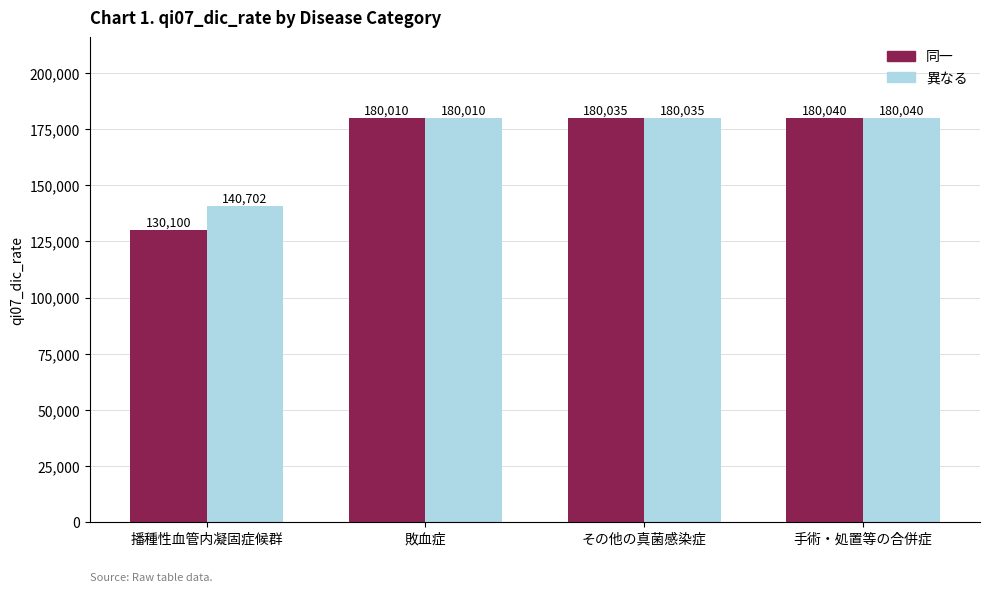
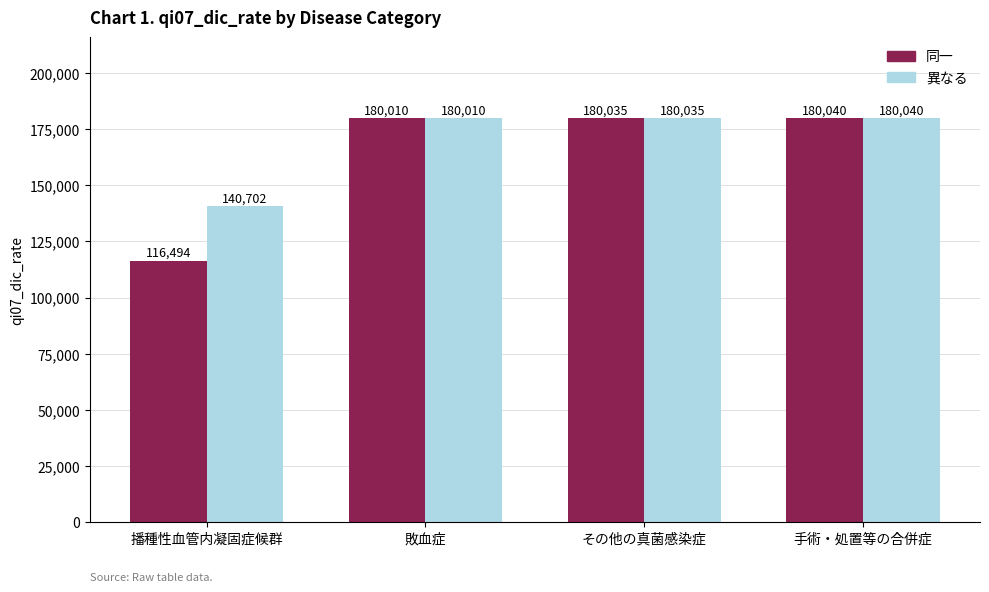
同一, 播種性血管内凝固症候群: 130,100 -> 116,494
